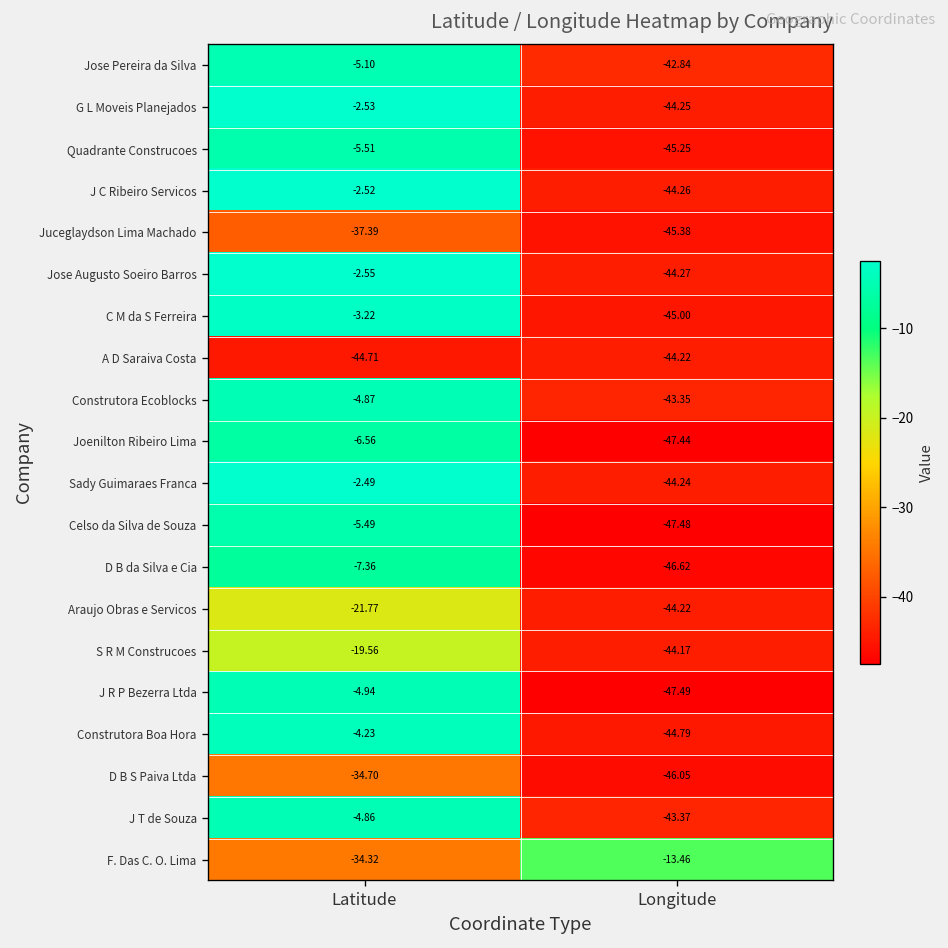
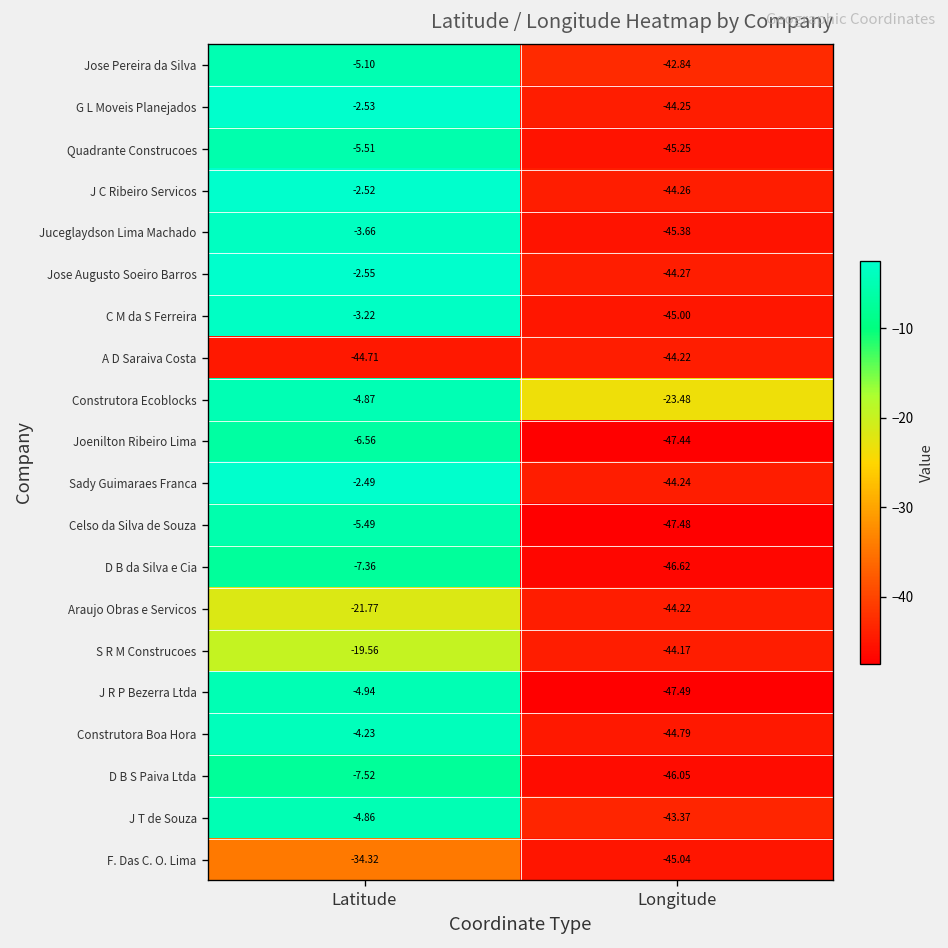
Juceglaydson Lima Machado, Latitude: -37.39 -> -3.66
Construtora Ecoblocks, Longitude: -43.35 -> -23.48
D B S Paiva Ltda, Latitude: -34.70 -> -7.52
F. Das C. O. Lima, Longitude: -13.46 -> -45.04
